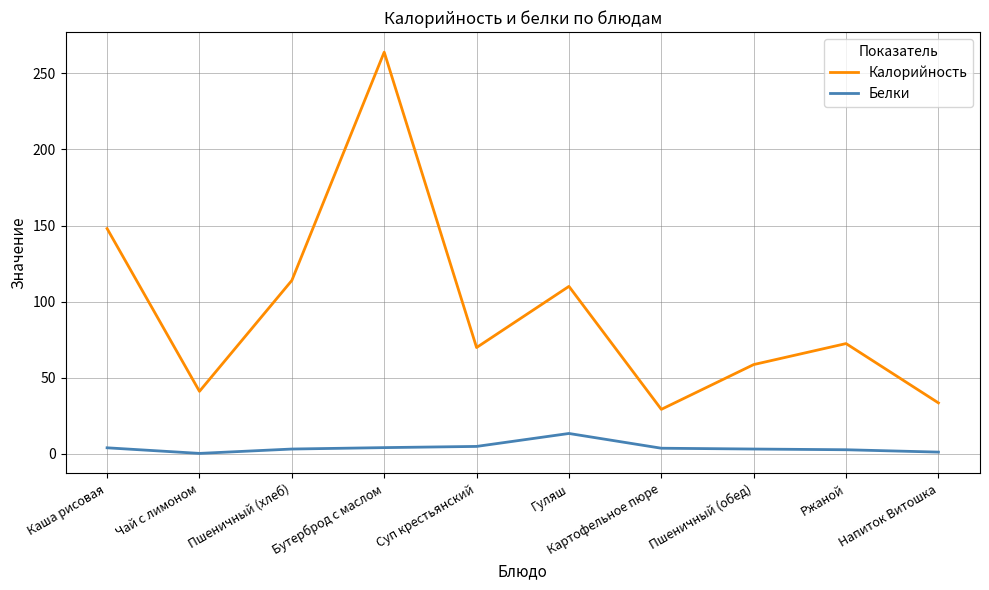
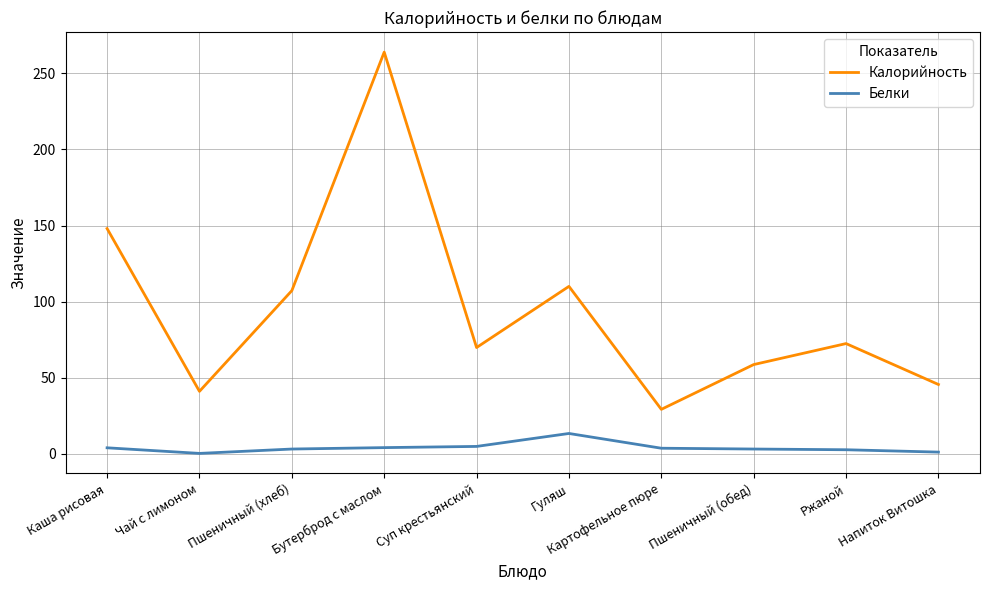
Калорийность, Пшеничный (хлеб): 114 -> 107
Калорийность, Напиток Витошка: 33 -> 46
